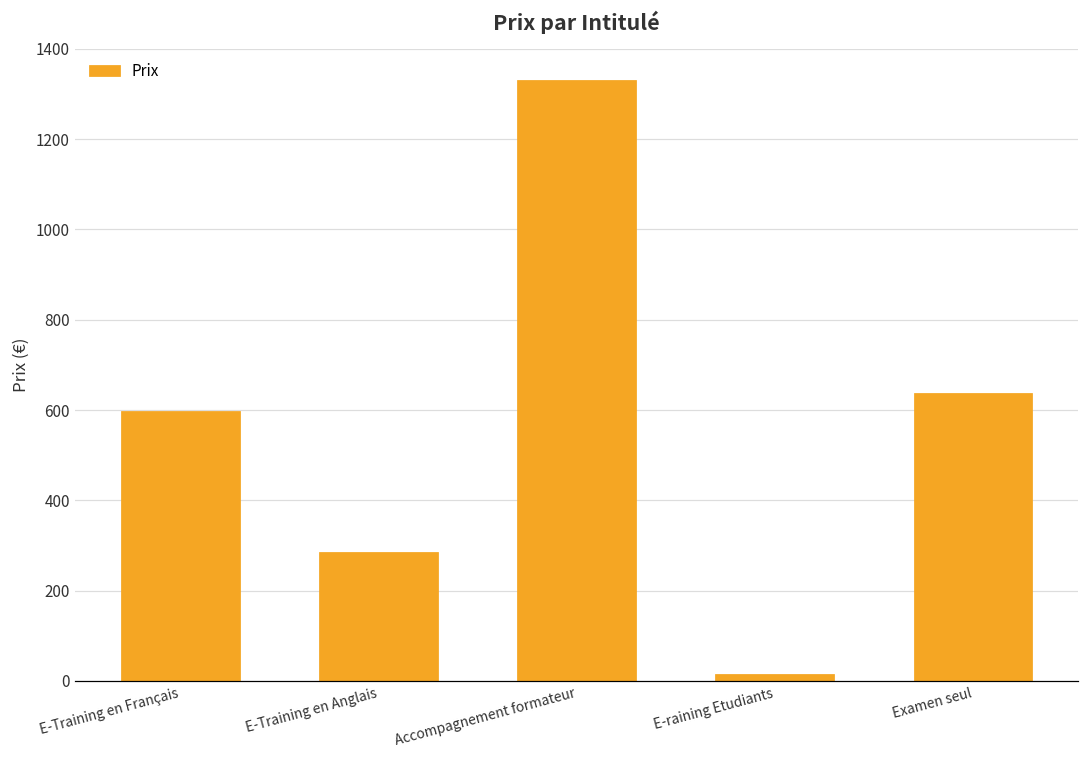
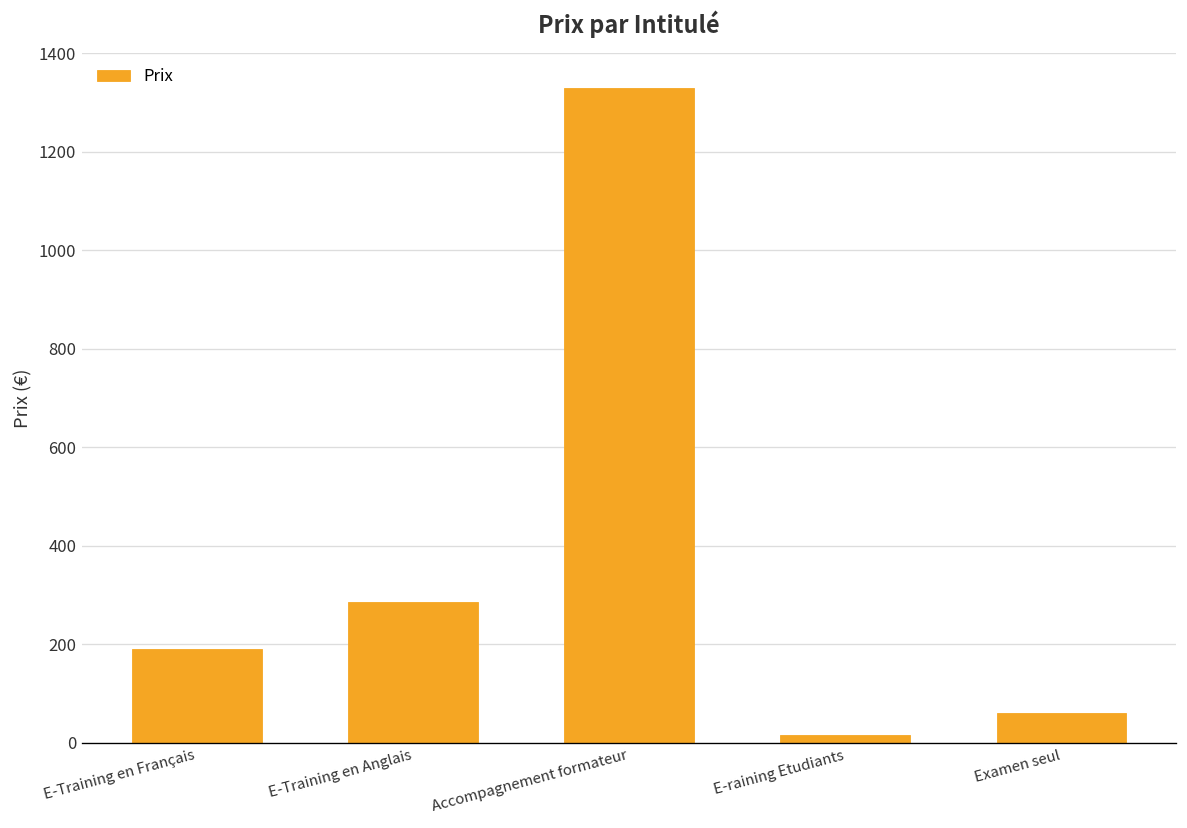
E-Training en Français: 600 -> 190
Examen seul: 640 -> 60
